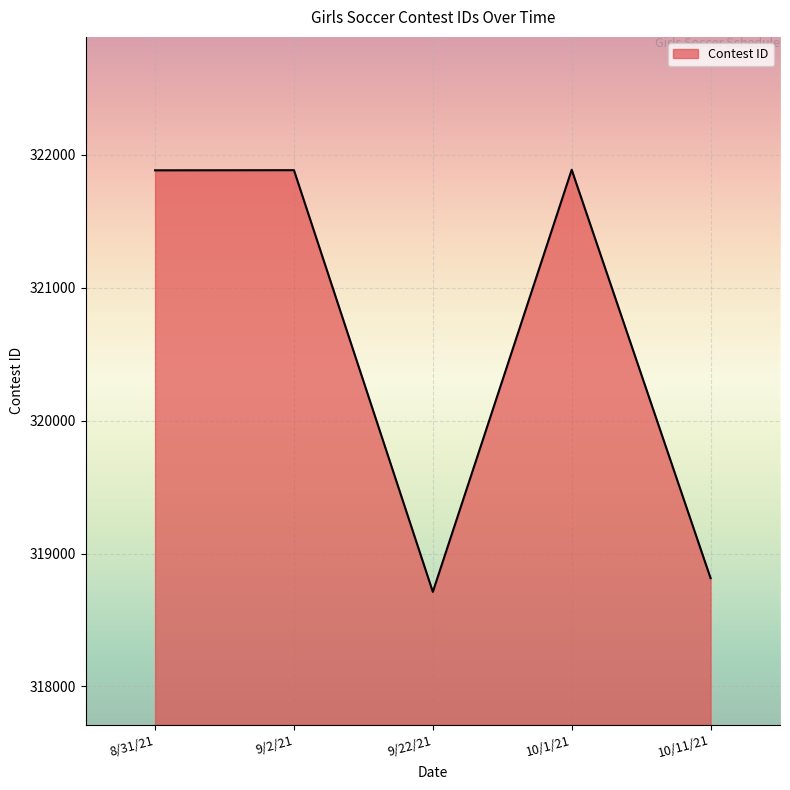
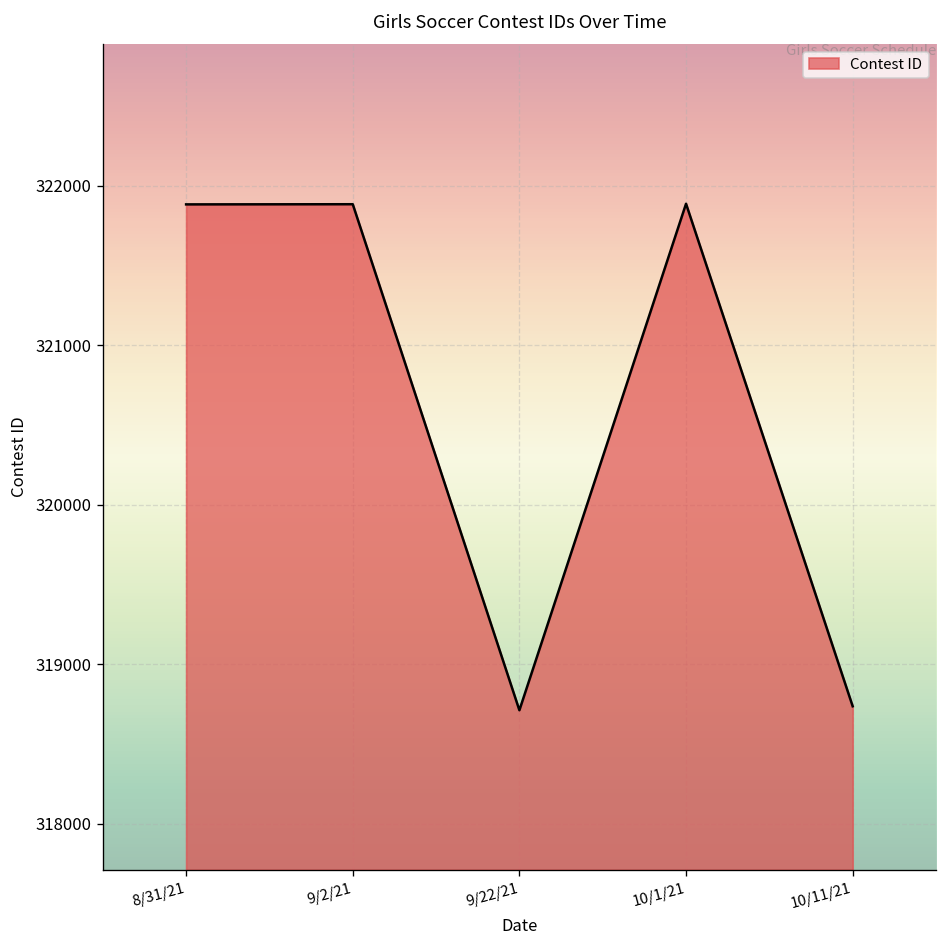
10/11/21: 318820 -> 318740
